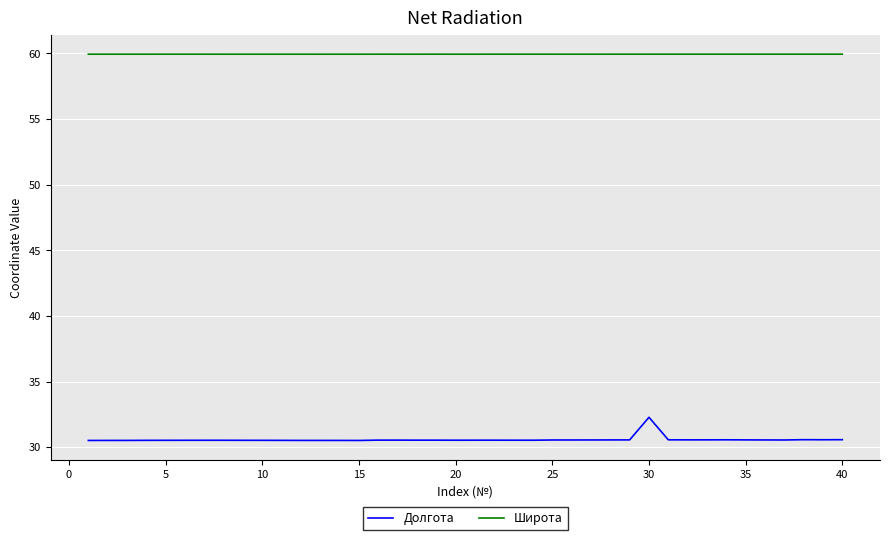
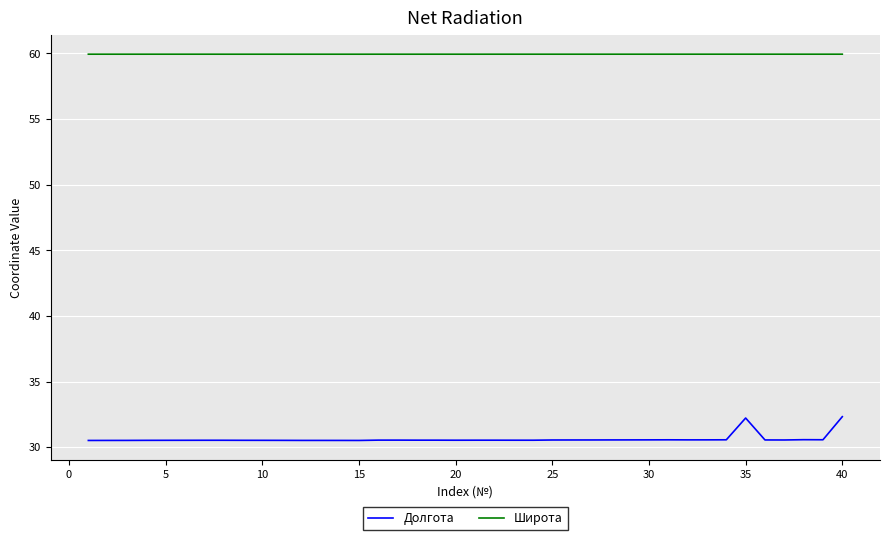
Долгота, 30: 32.3 -> 30.6
Долгота, 35: 30.6 -> 32.2
Долгота, 40: 30.6 -> 32.3
